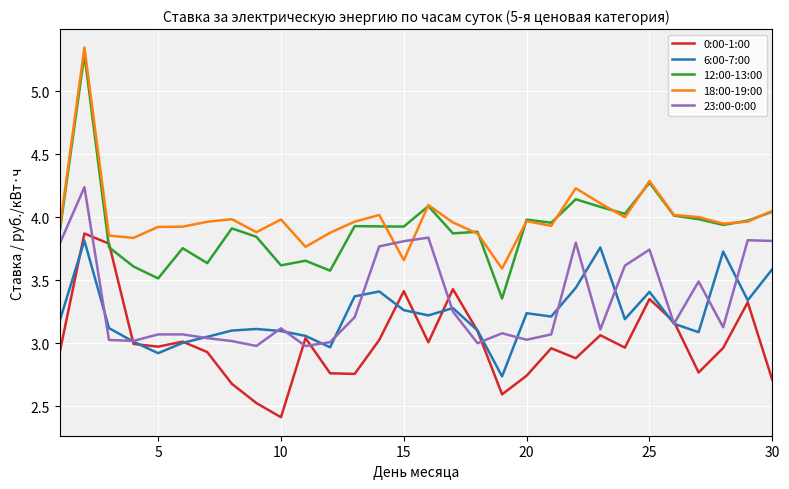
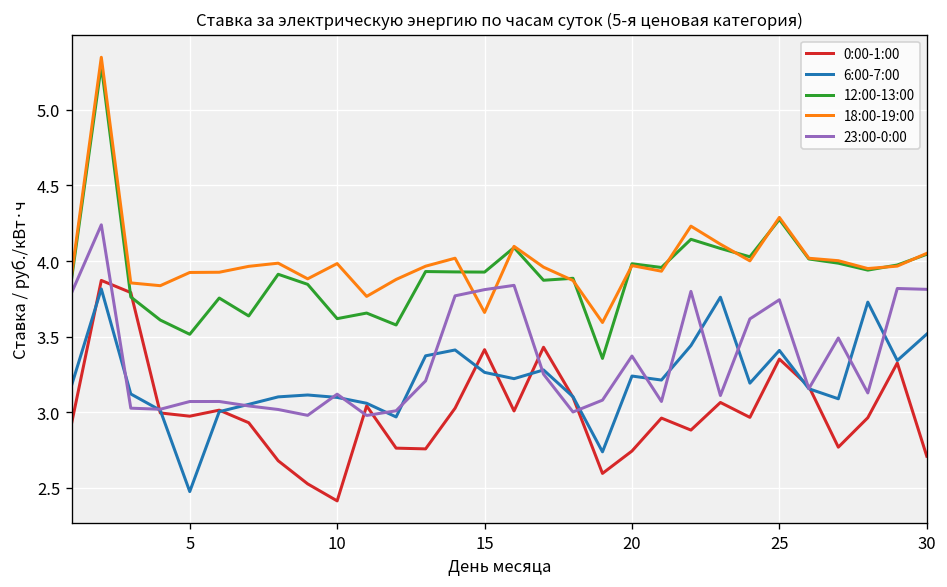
6:00-7:00, 5: 2.92 -> 2.48
23:00-0:00, 20: 3.03 -> 3.37
6:00-7:00, 30: 3.59 -> 3.52
